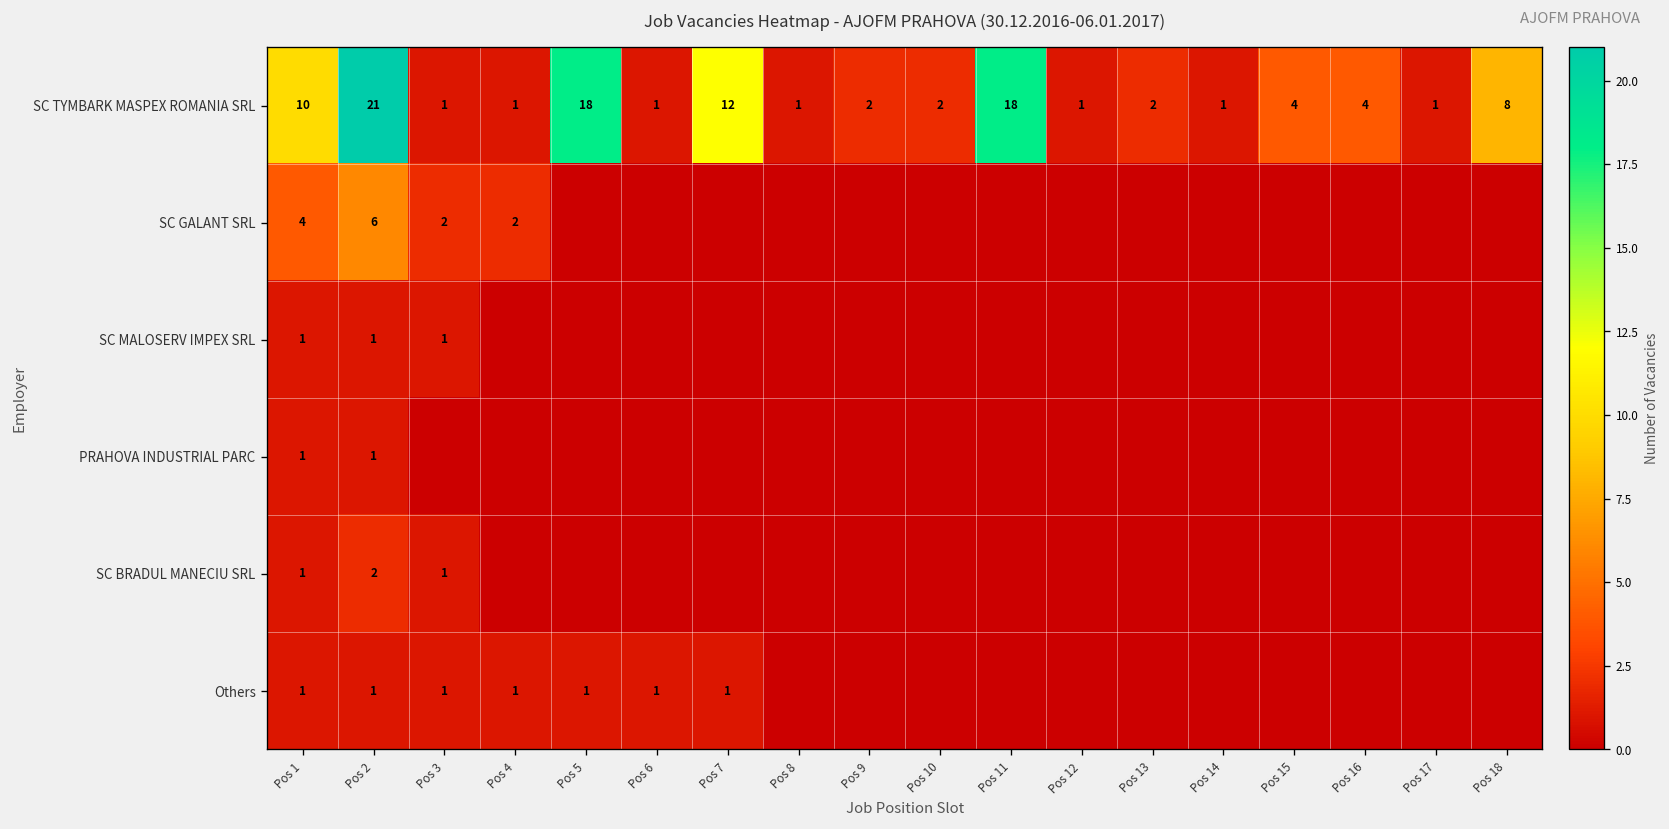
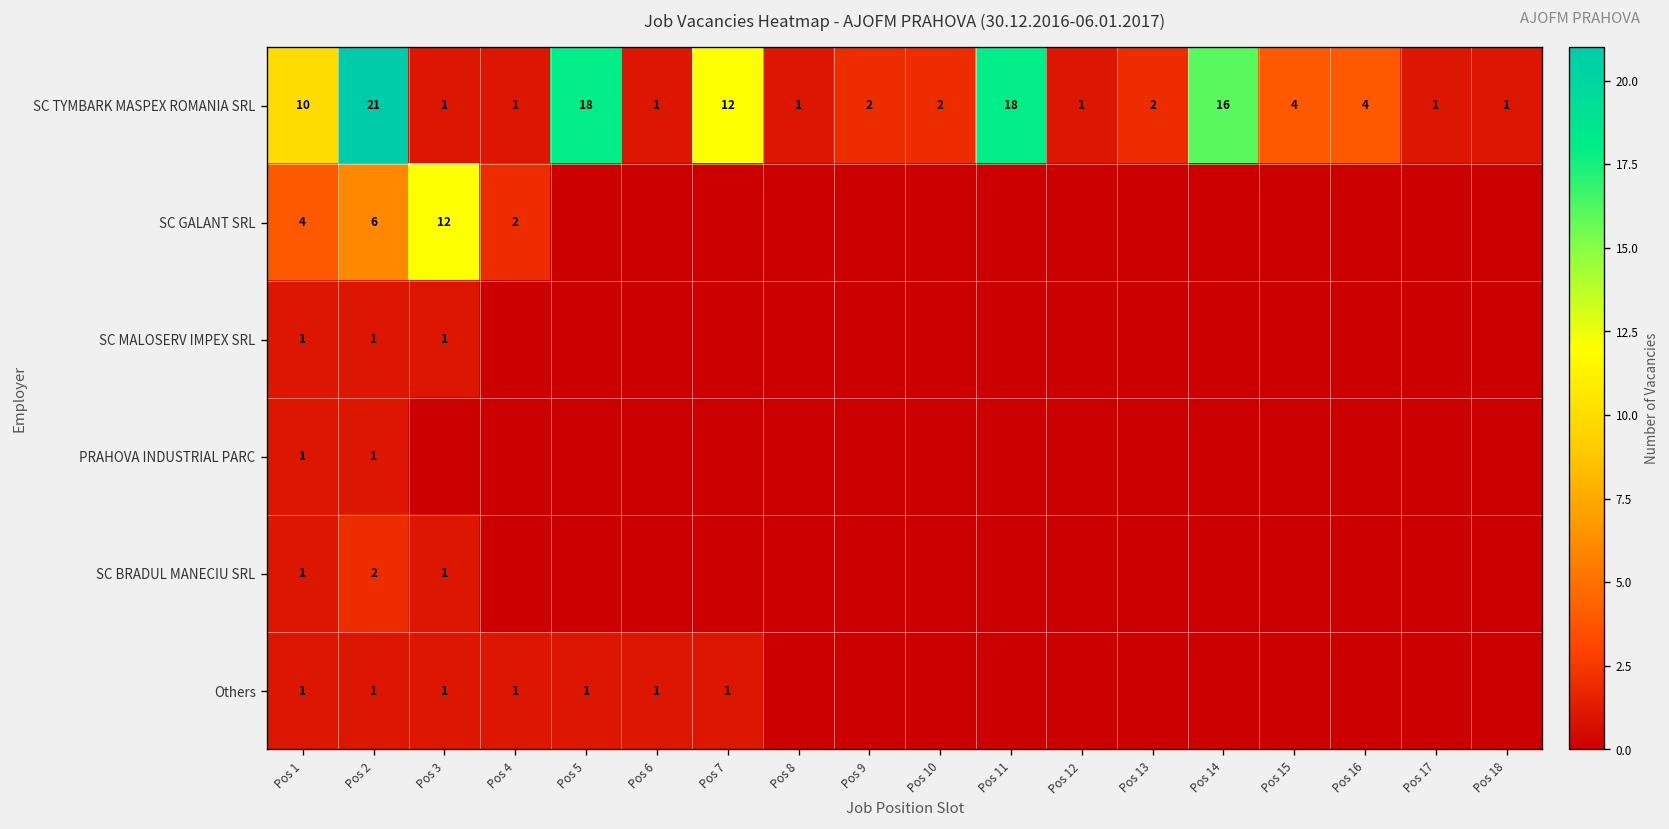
SC TYMBARK MASPEX ROMANIA SRL, Pos 14: 1 -> 16
SC TYMBARK MASPEX ROMANIA SRL, Pos 18: 8 -> 1
SC GALANT SRL, Pos 3: 2 -> 12
